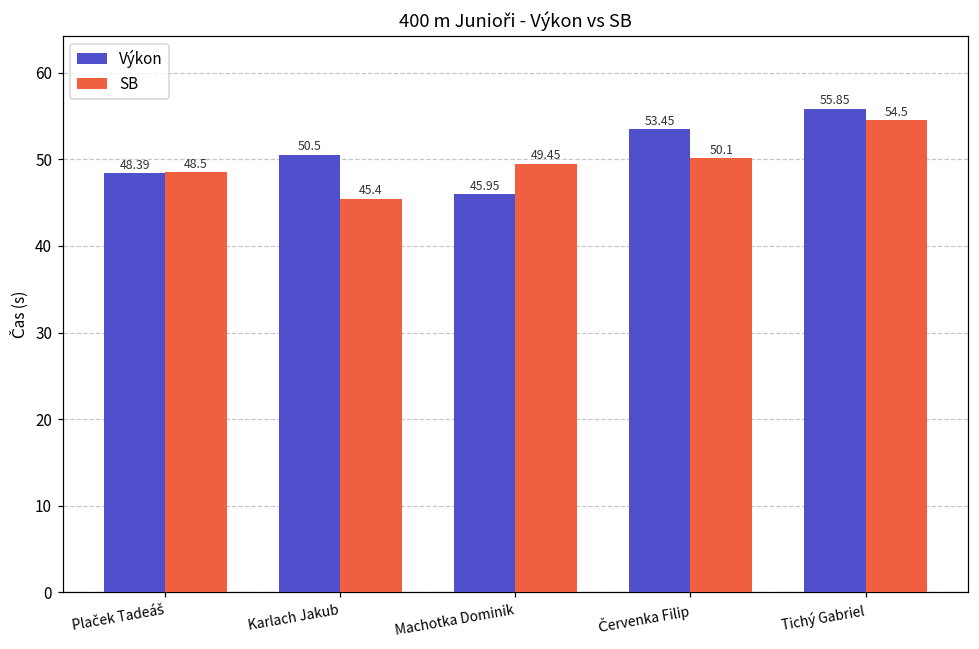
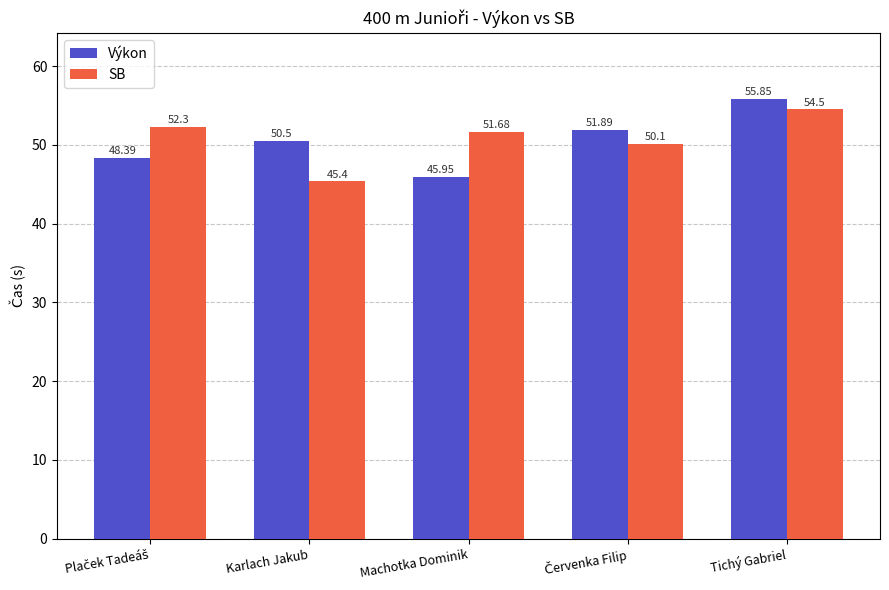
SB, Plaček Tadeáš: 48.5 -> 52.3
SB, Machotka Dominik: 49.45 -> 51.68
Výkon, Červenka Filip: 53.45 -> 51.89
